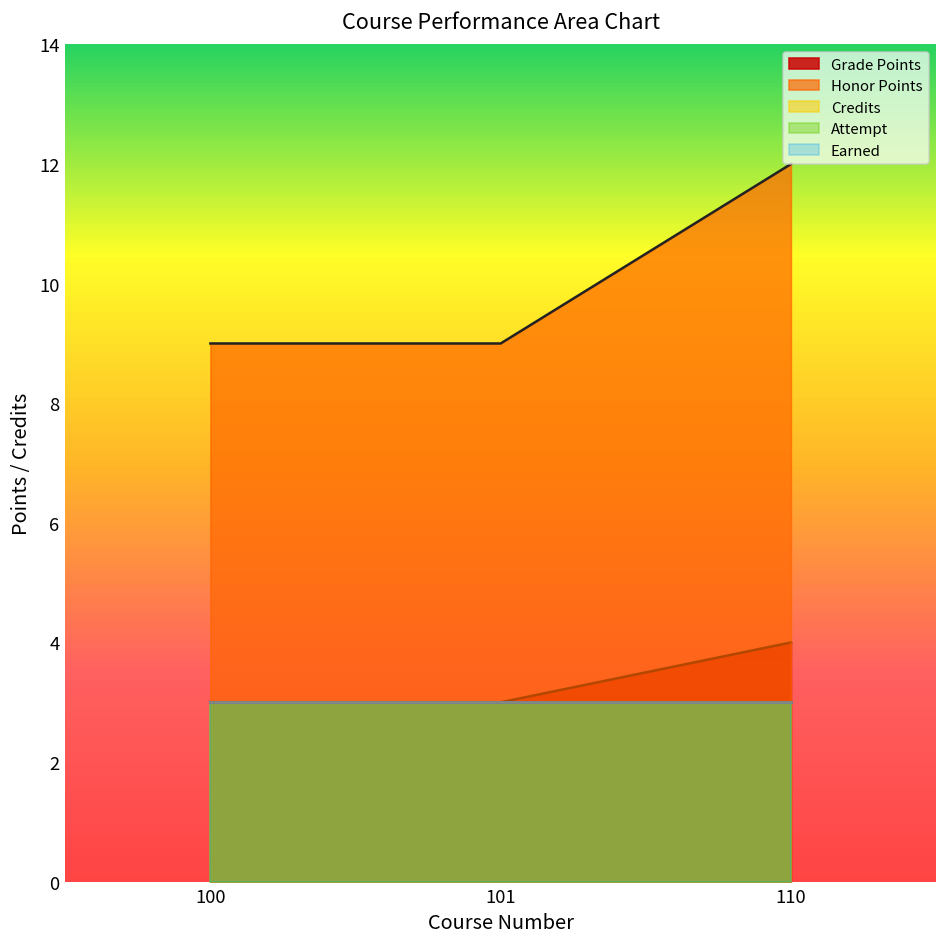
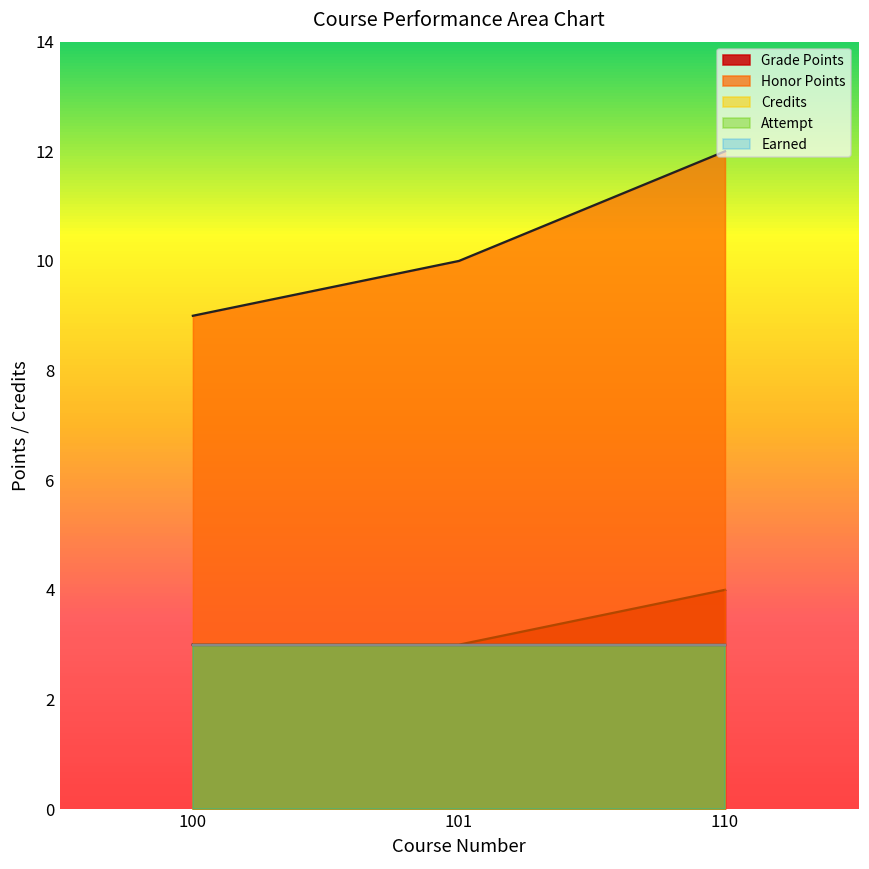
Honor Points, 101: 9 -> 10
